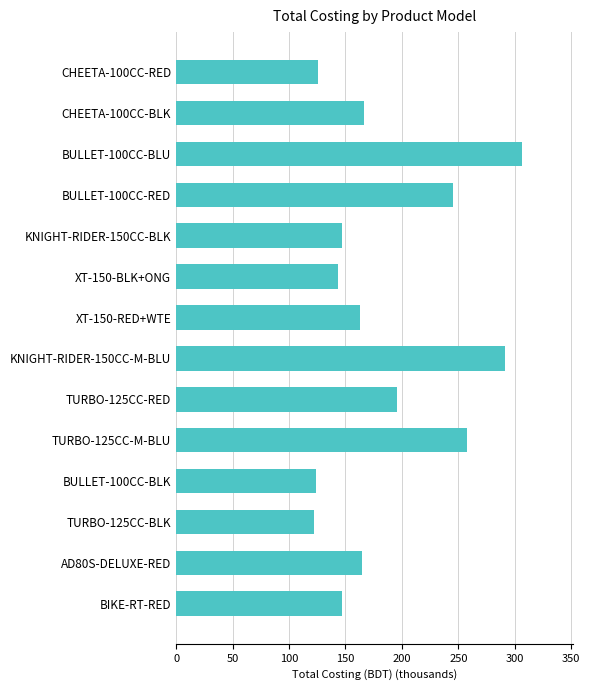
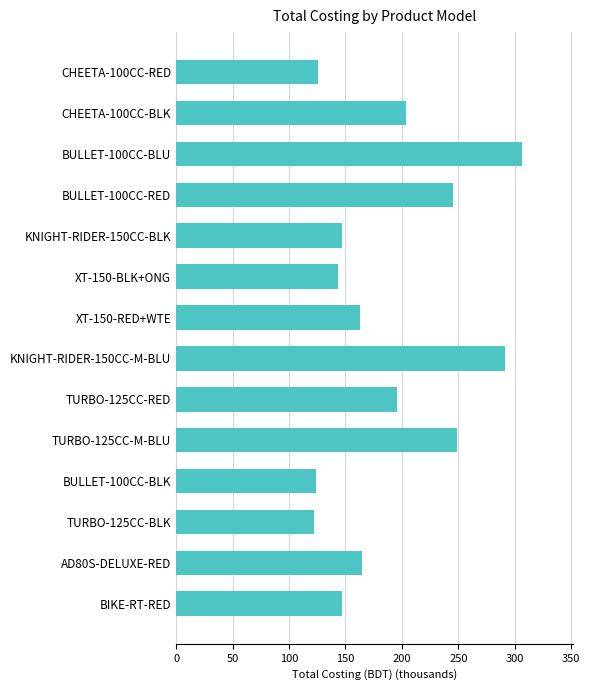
CHEETA-100CC-BLK: 166 -> 204
TURBO-125CC-M-BLU: 257 -> 249
